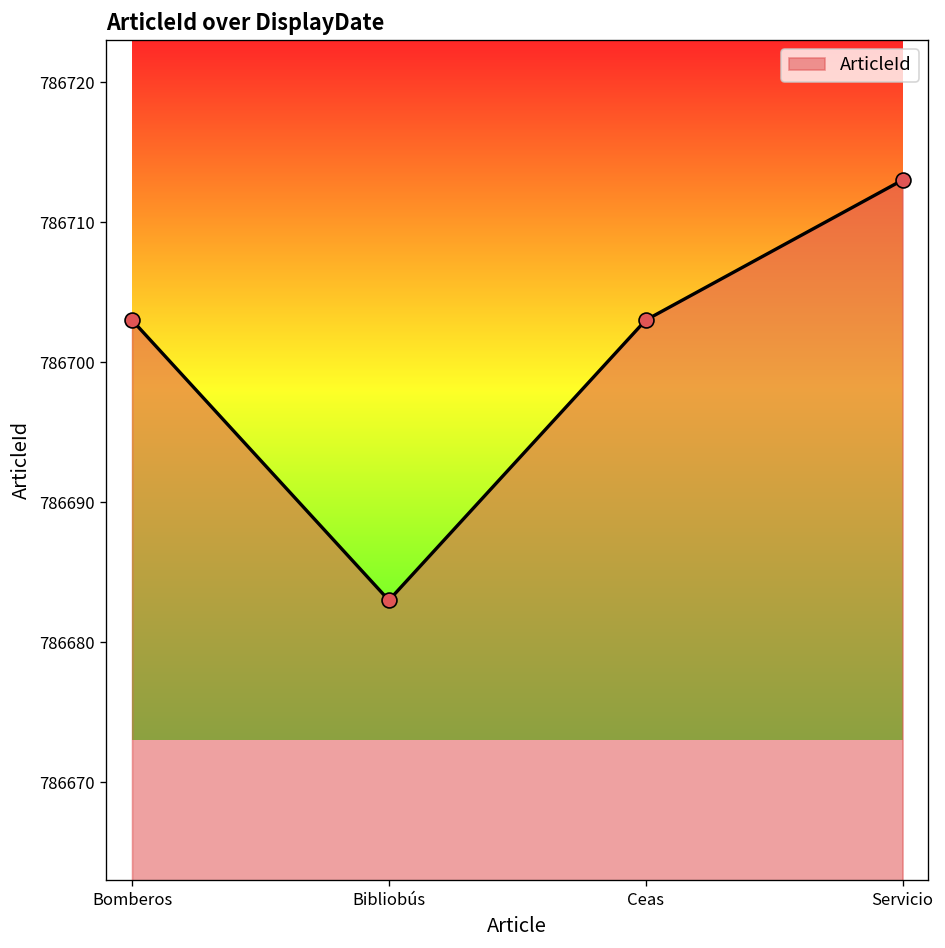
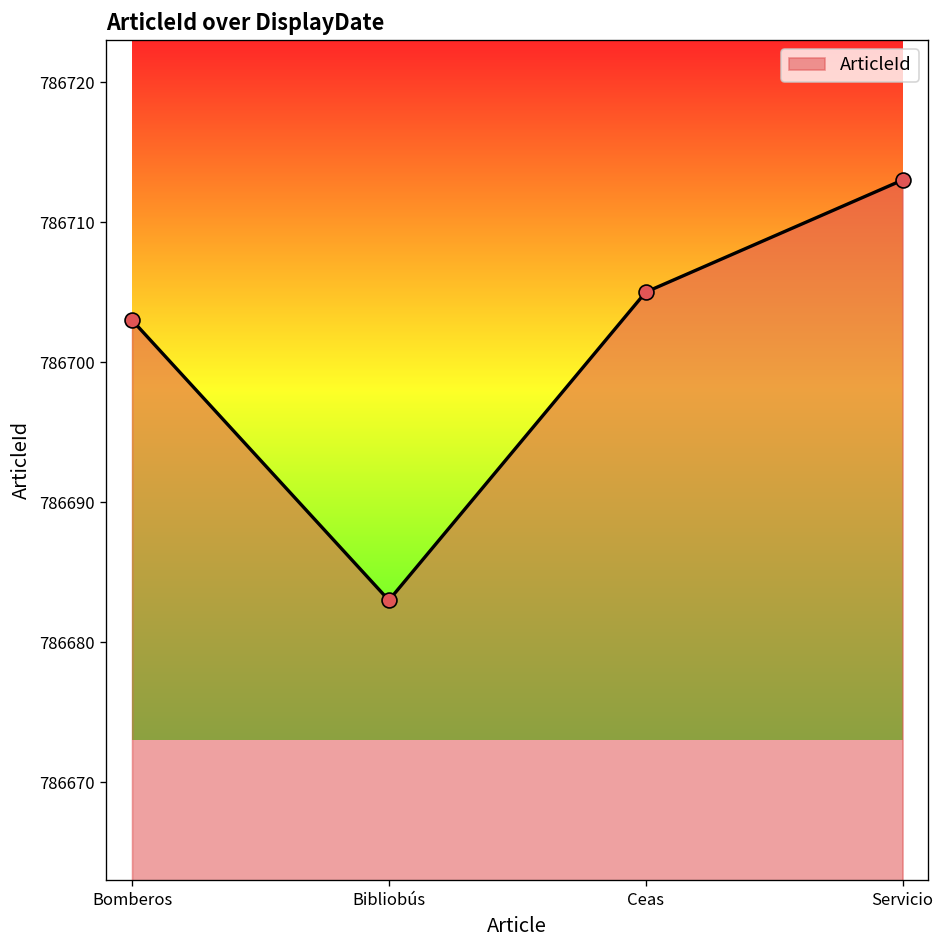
Ceas: 786703 -> 786705
